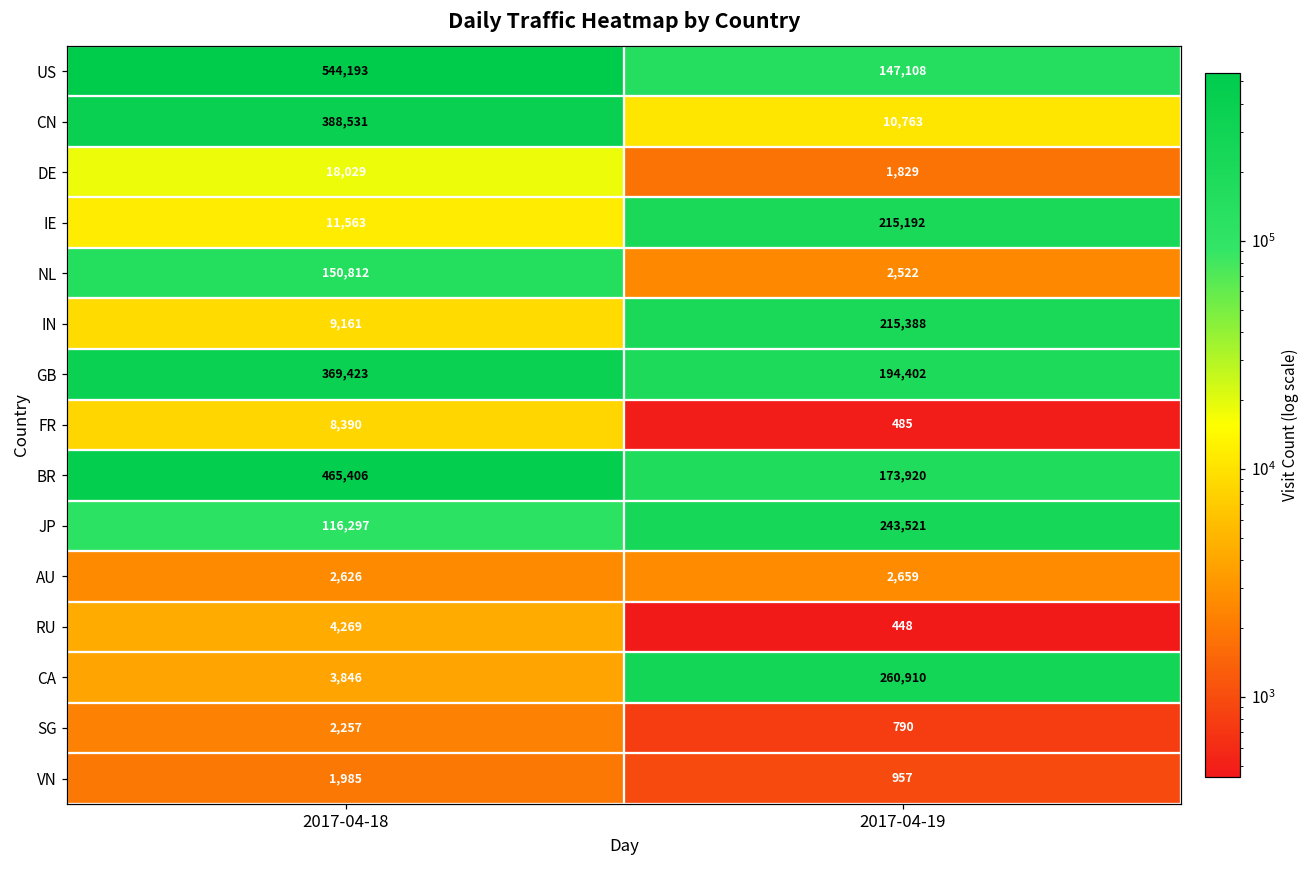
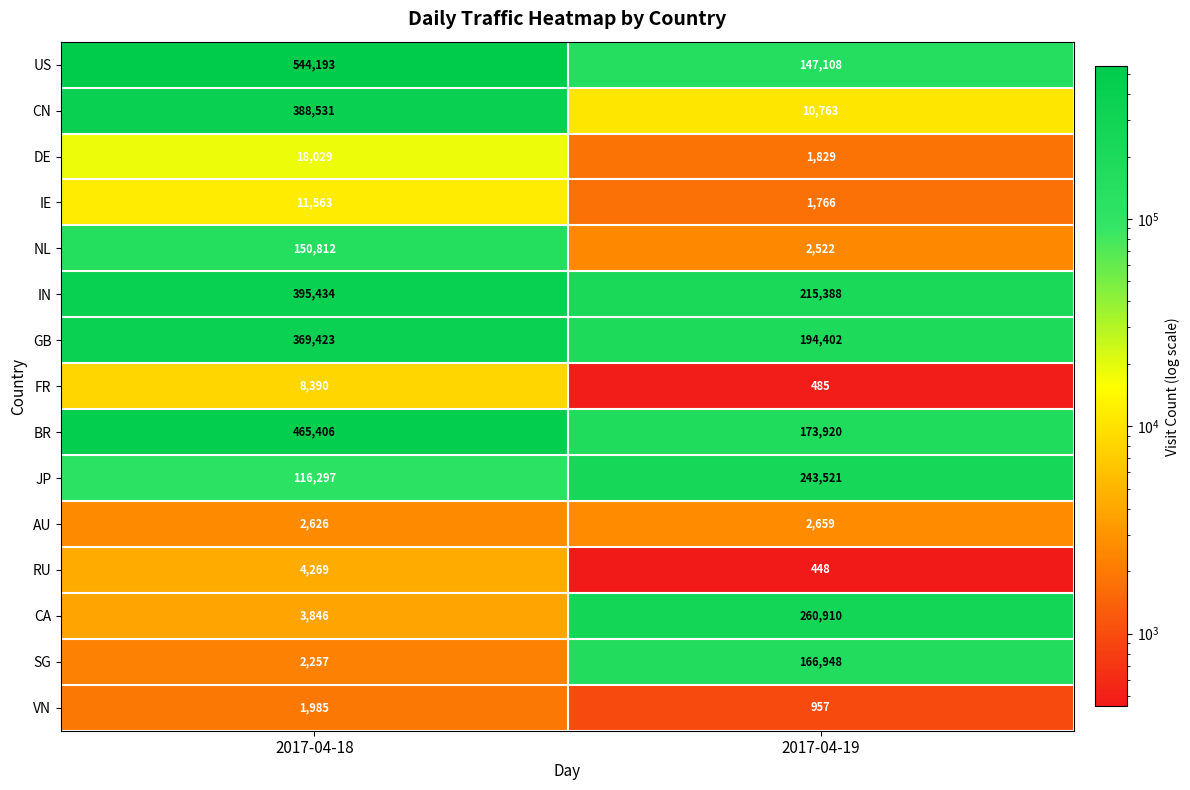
IE, 2017-04-19: 215,192 -> 1,766
IN, 2017-04-18: 9,161 -> 395,434
SG, 2017-04-19: 790 -> 166,948
